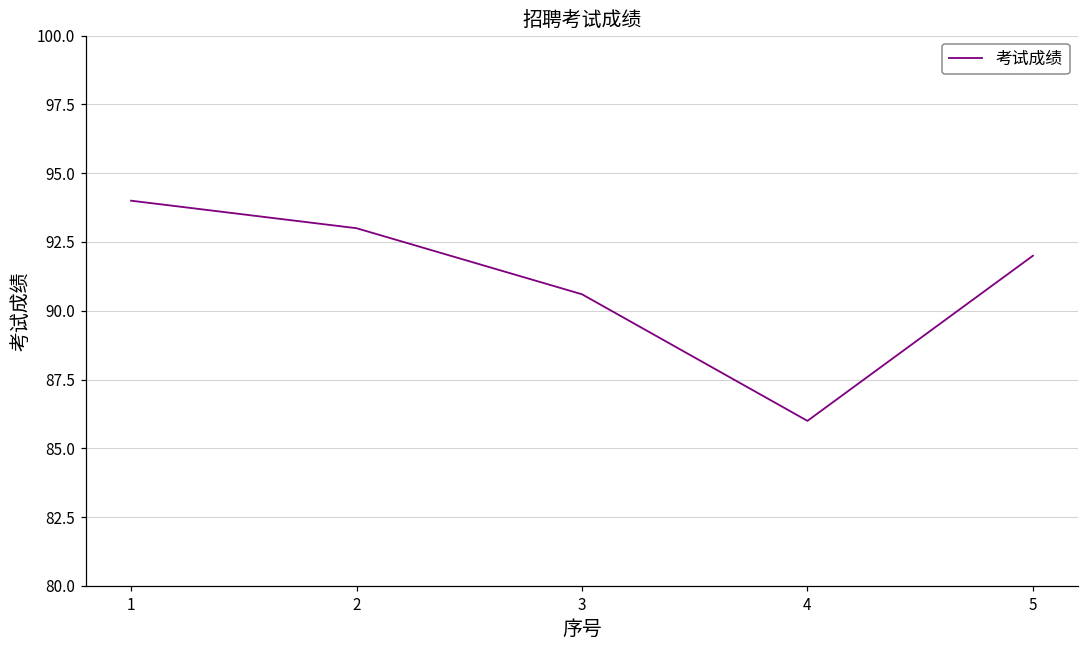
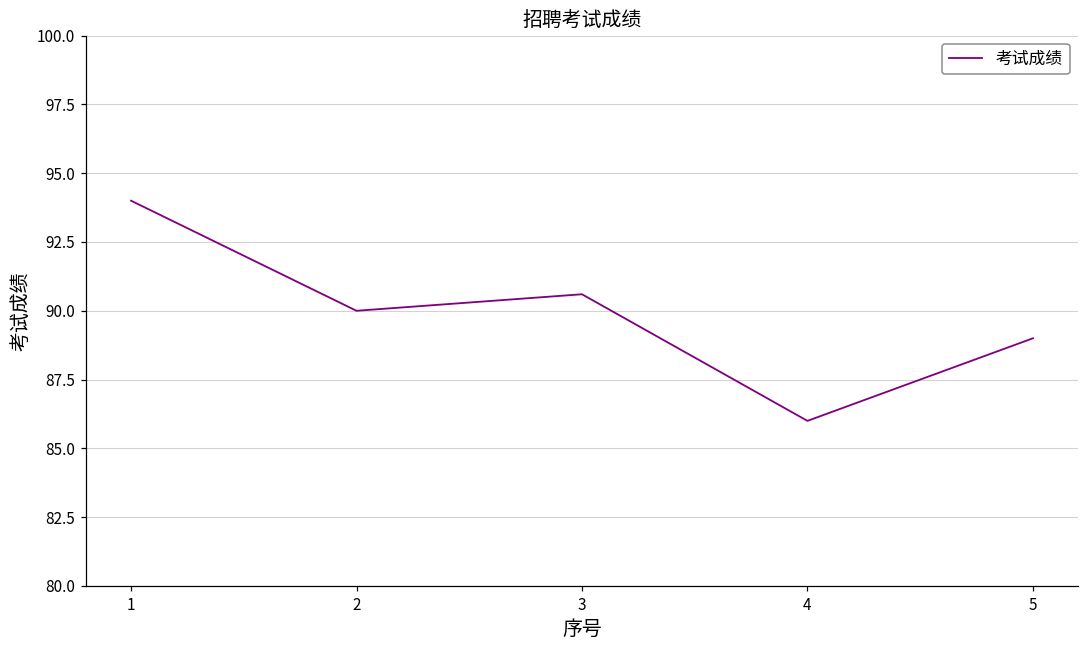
2: 93 -> 90
5: 92 -> 89
